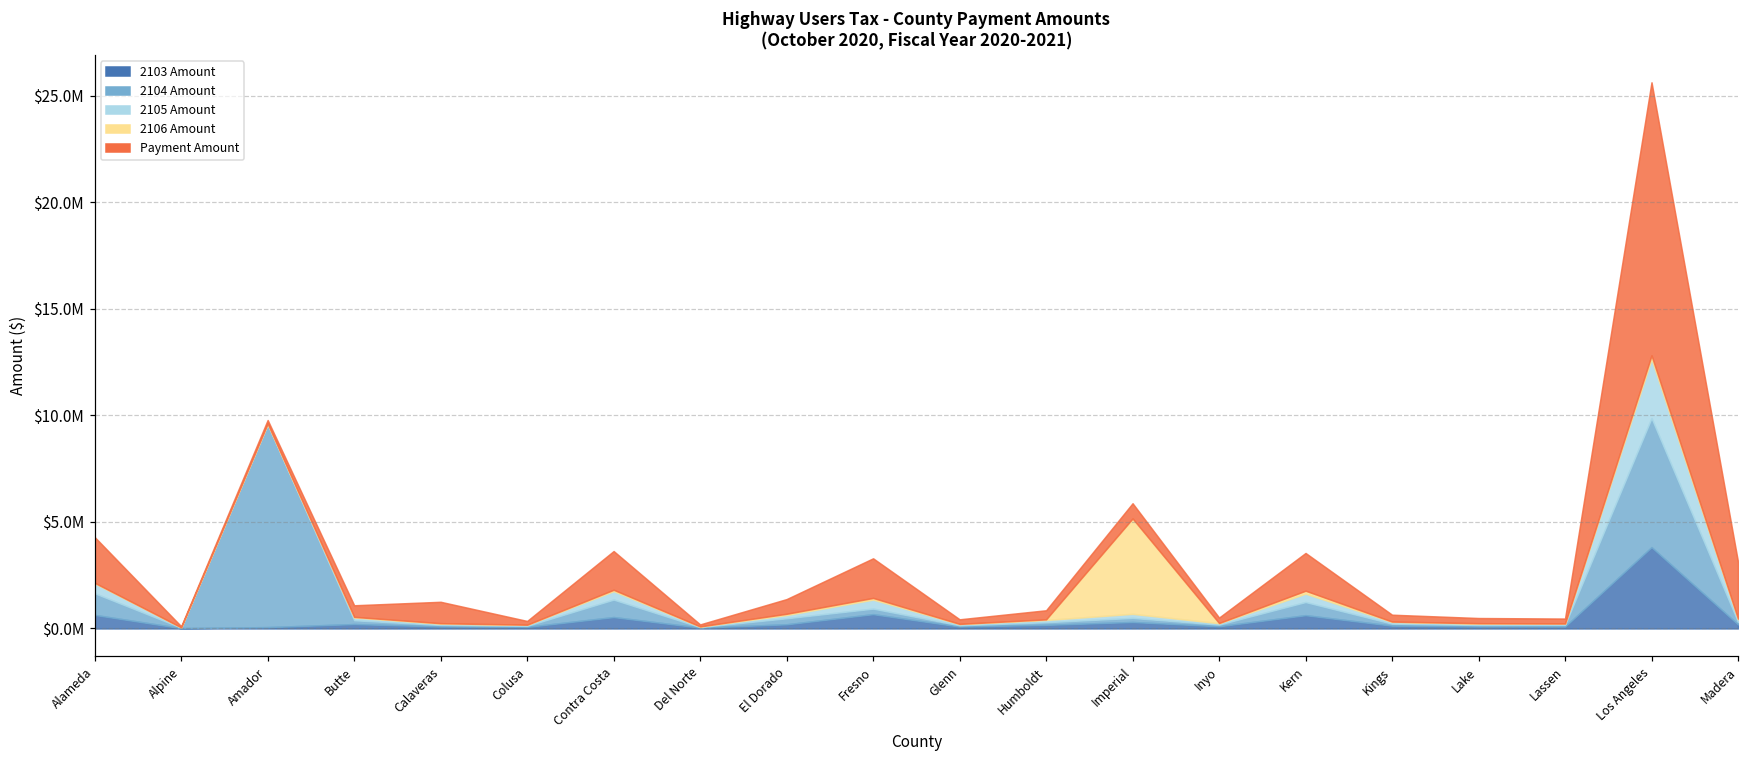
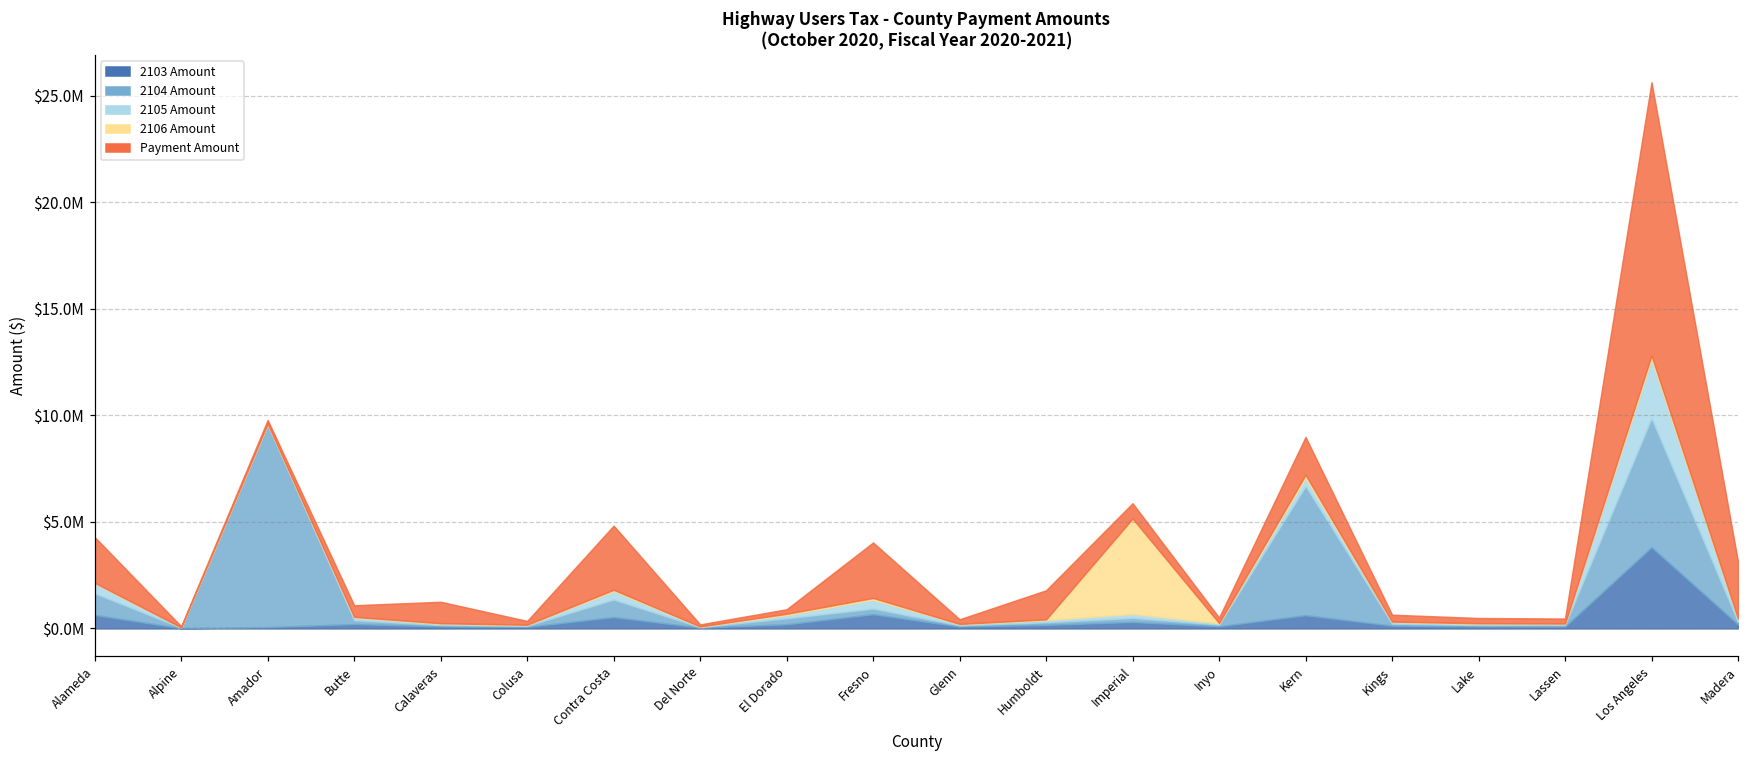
Payment Amount, Contra Costa: $1800000 -> $3000000
Payment Amount, El Dorado: $700000 -> $200000
Payment Amount, Fresno: $1900000 -> $2600000
Payment Amount, Humboldt: $400000 -> $1400000
2104 Amount, Kern: $600000 -> $6100000
